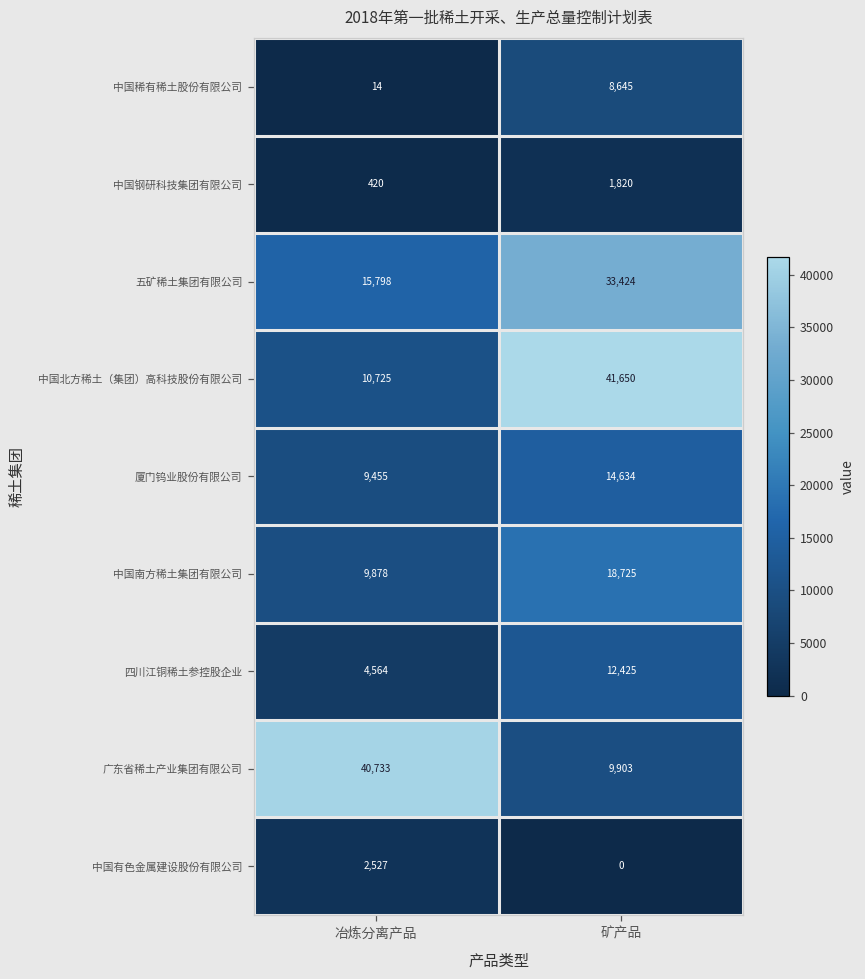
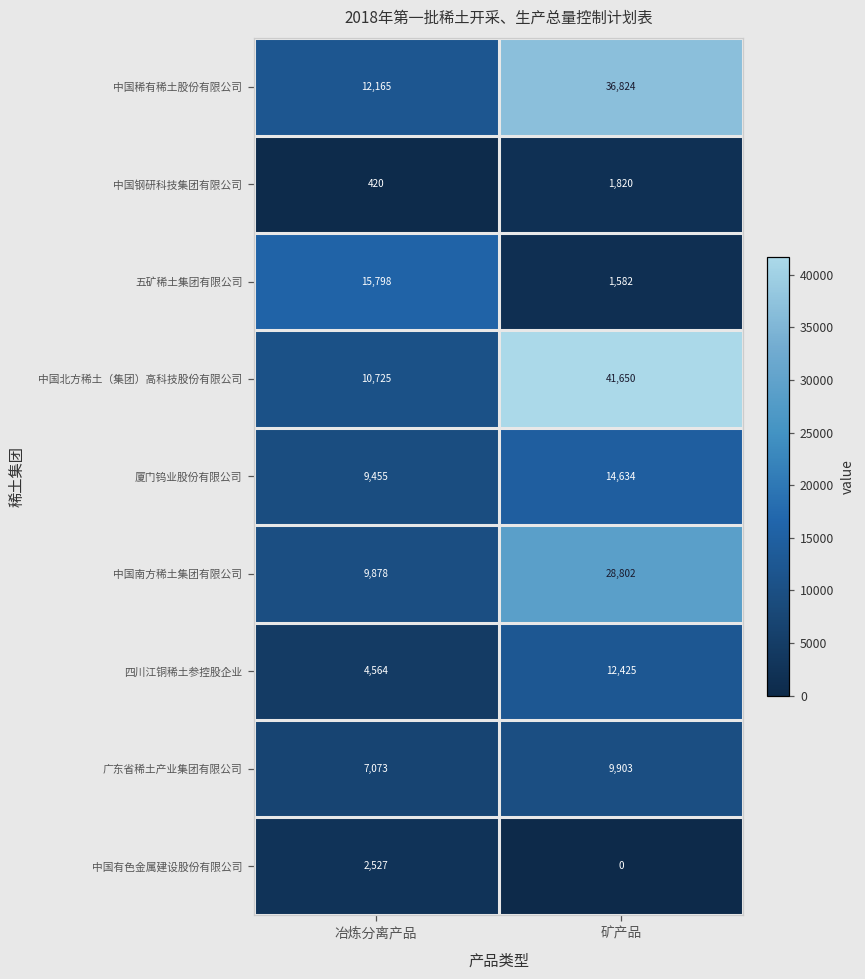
中国稀有稀土股份有限公司, 冶炼分离产品: 14 -> 12,165
中国稀有稀土股份有限公司, 矿产品: 8,645 -> 36,824
五矿稀土集团有限公司, 矿产品: 33,424 -> 1,582
中国南方稀土集团有限公司, 矿产品: 18,725 -> 28,802
广东省稀土产业集团有限公司, 冶炼分离产品: 40,733 -> 7,073
